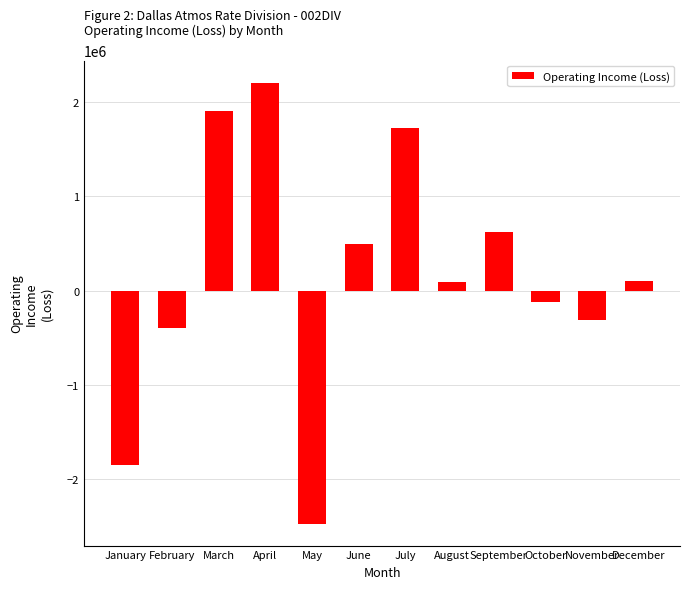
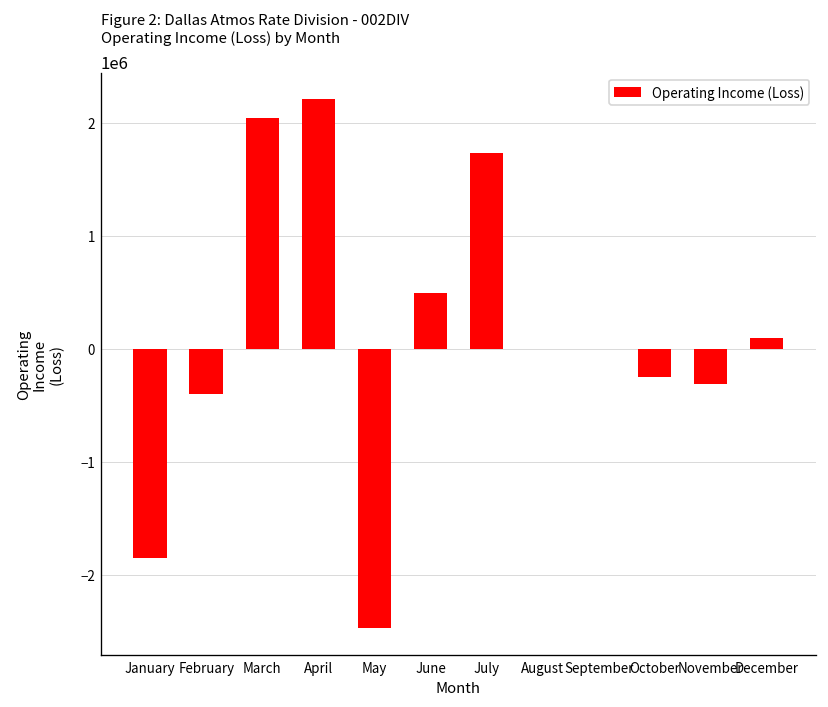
March: 1900000 -> 2000000
August: 100000 -> 0
September: 600000 -> 0
October: -100000 -> -200000
